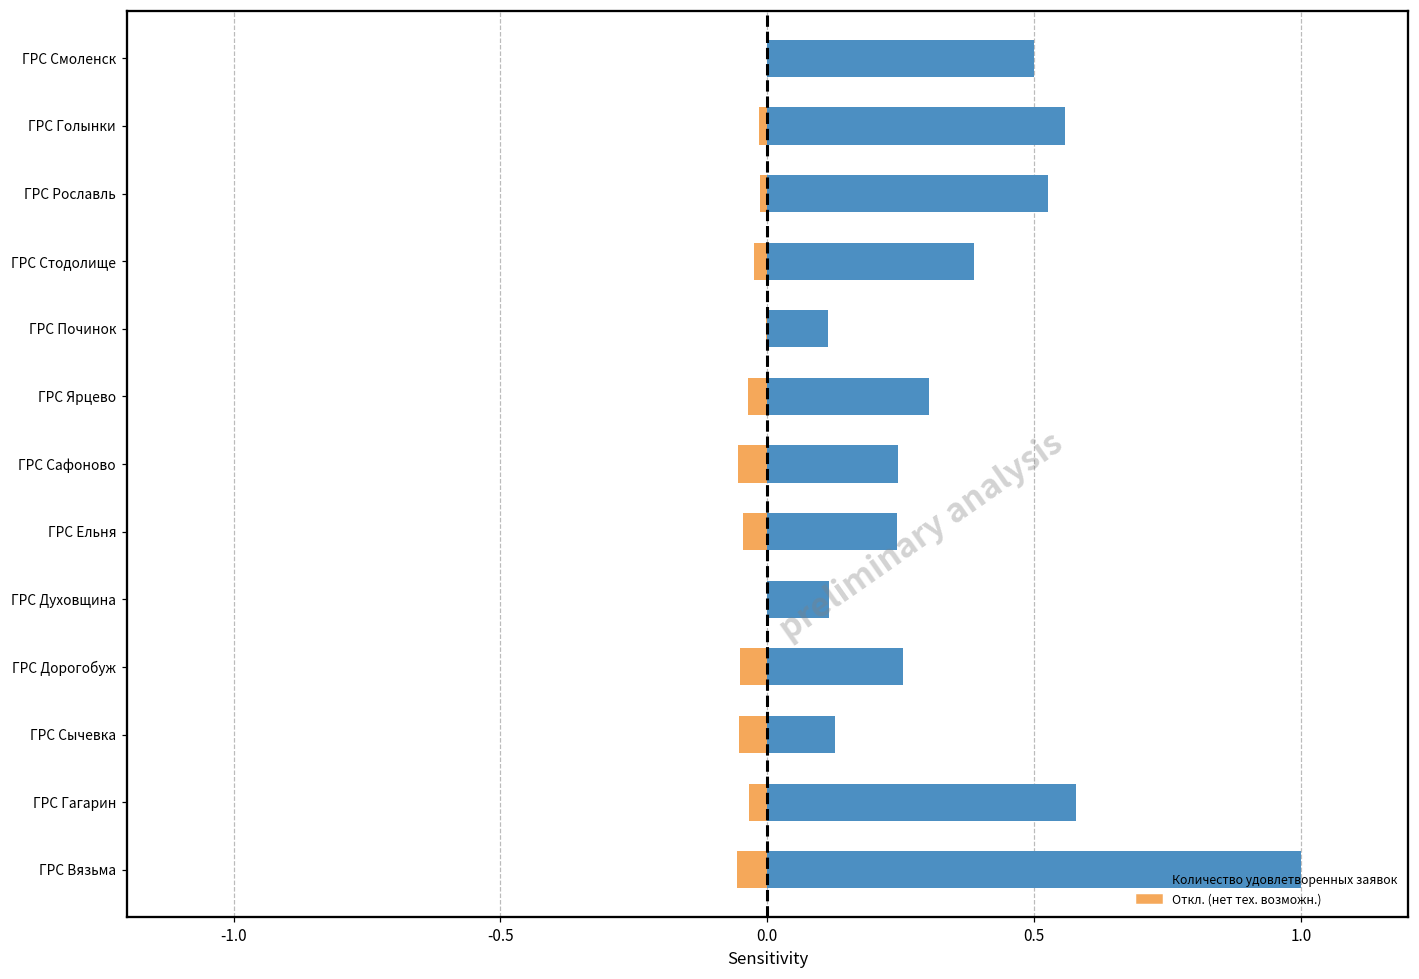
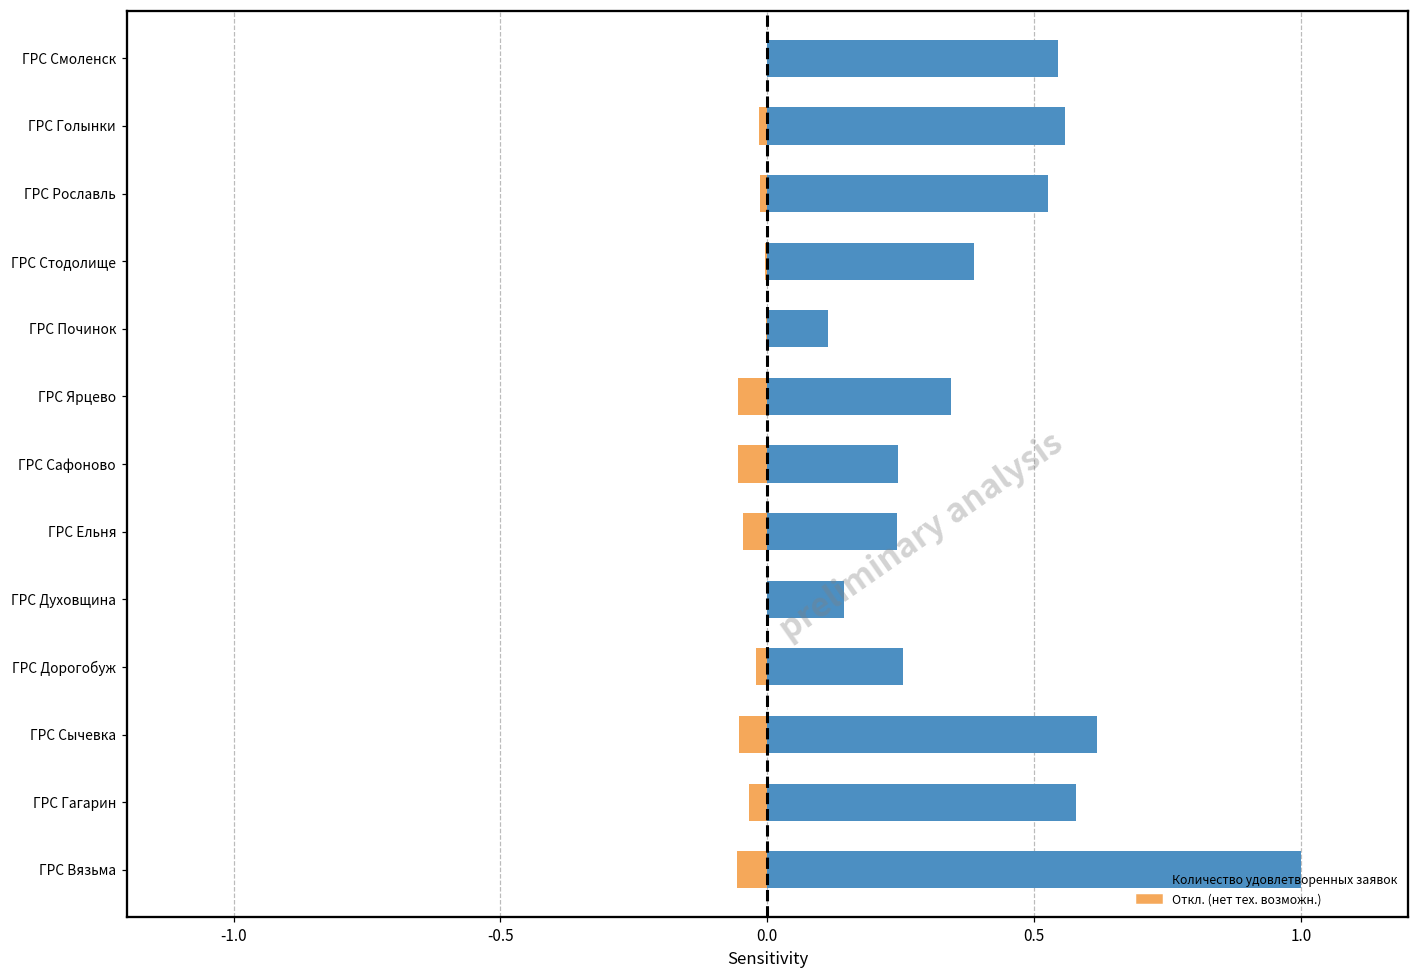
Количество удовлетворенных заявок, ГРС Смоленск: 0.50 -> 0.54
Откл. (нет тех. возможн.), ГРС Стодолище: -0.03 -> 0.00
Количество удовлетворенных заявок, ГРС Ярцево: 0.30 -> 0.34
Откл. (нет тех. возможн.), ГРС Ярцево: -0.04 -> -0.06
Количество удовлетворенных заявок, ГРС Духовщина: 0.12 -> 0.14
Откл. (нет тех. возможн.), ГРС Дорогобуж: -0.05 -> -0.02
Количество удовлетворенных заявок, ГРС Сычевка: 0.13 -> 0.62
